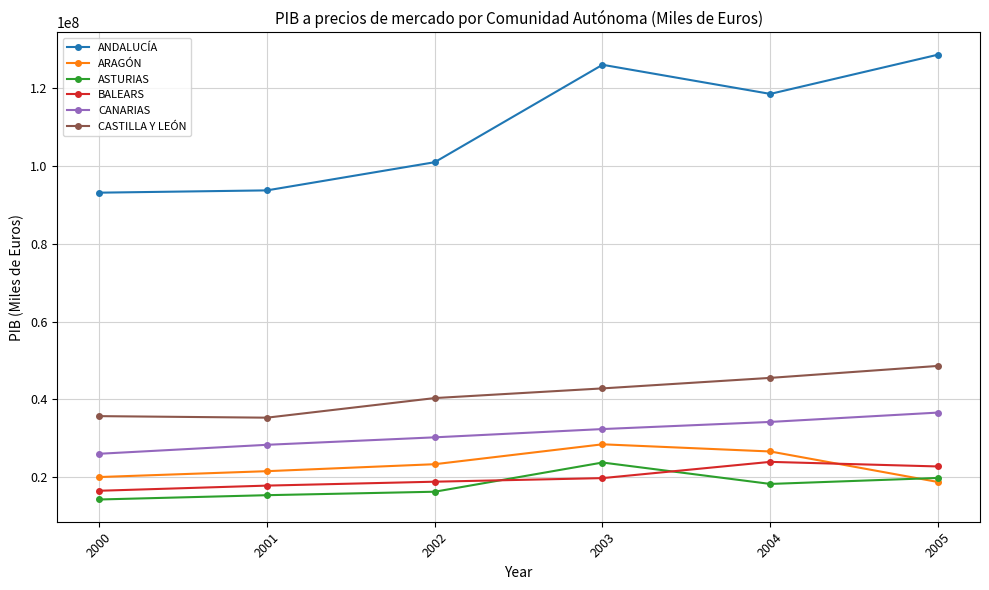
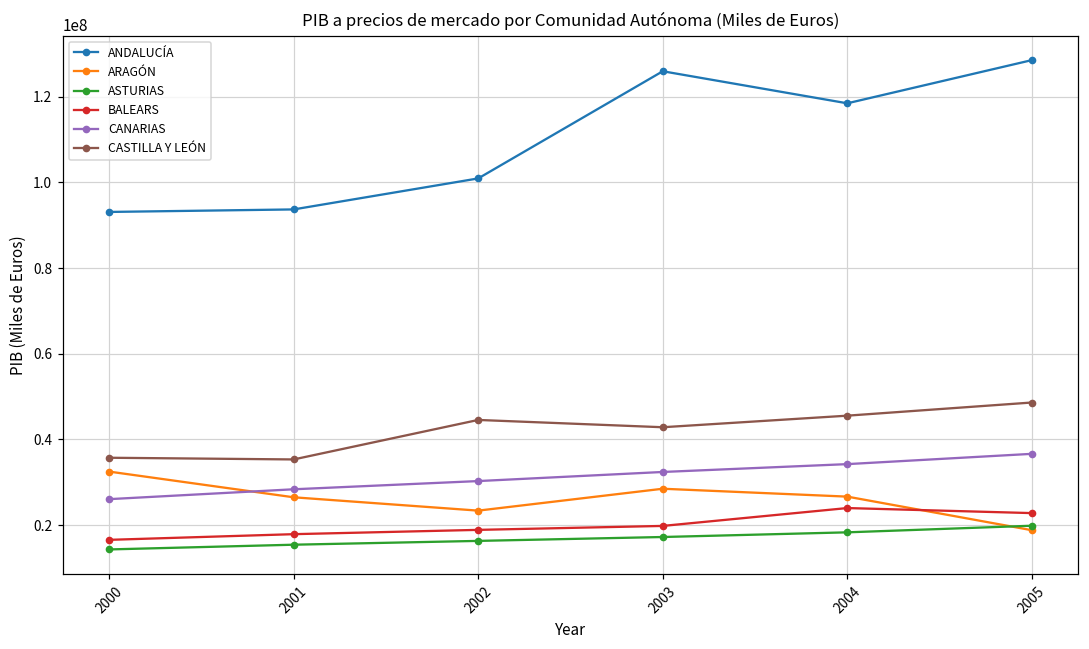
ARAGÓN, 2000: 20000000 -> 32000000
ARAGÓN, 2001: 22000000 -> 26000000
CASTILLA Y LEÓN, 2002: 40000000 -> 45000000
ASTURIAS, 2003: 24000000 -> 17000000
